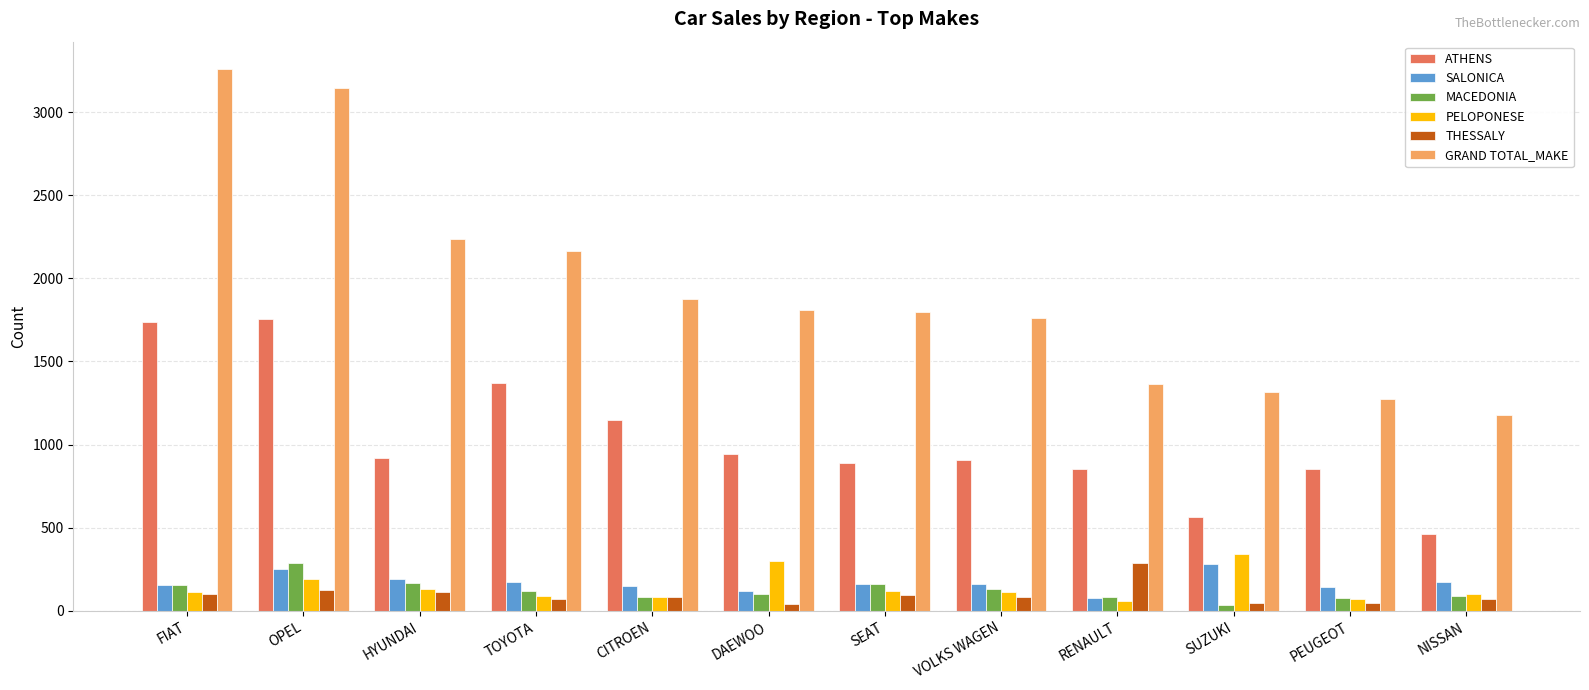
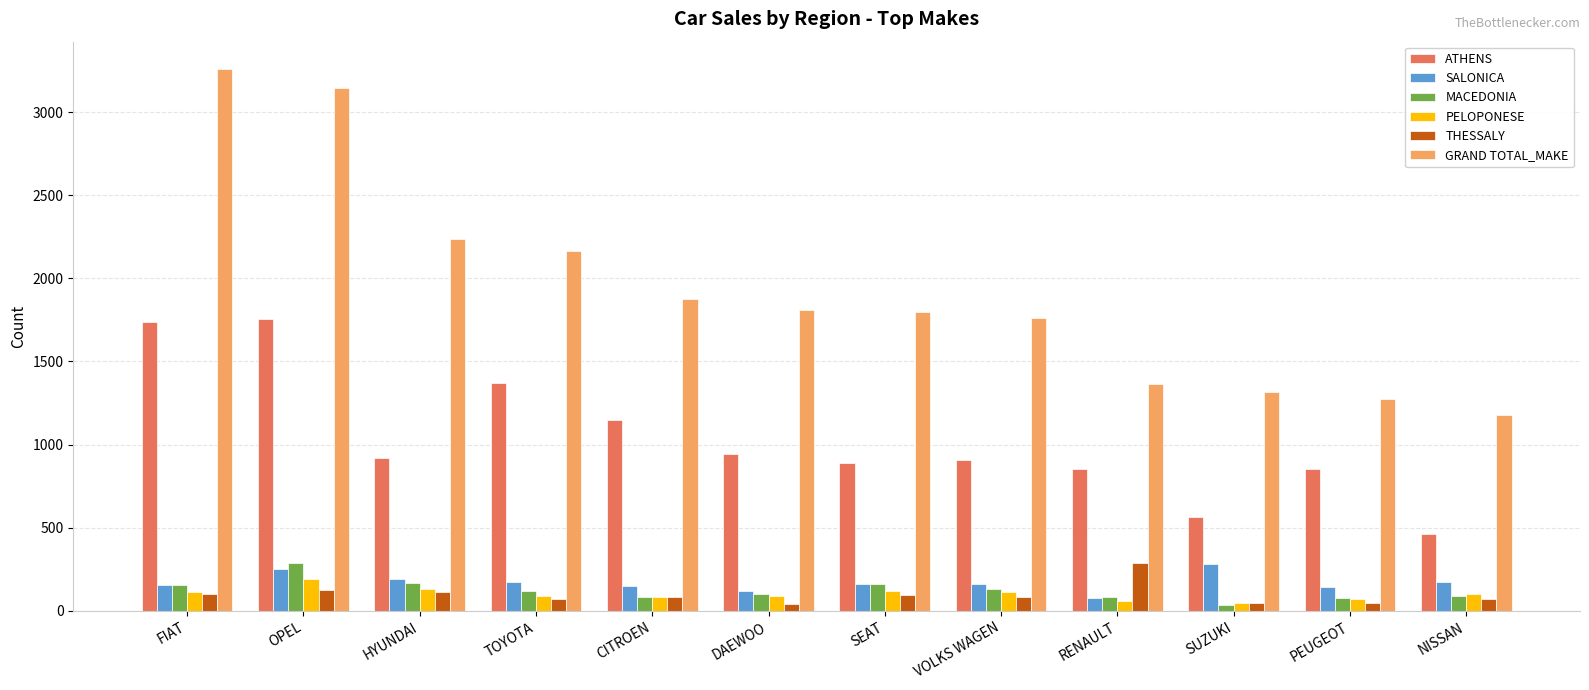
PELOPONESE, DAEWOO: 300 -> 90
PELOPONESE, SUZUKI: 340 -> 50
